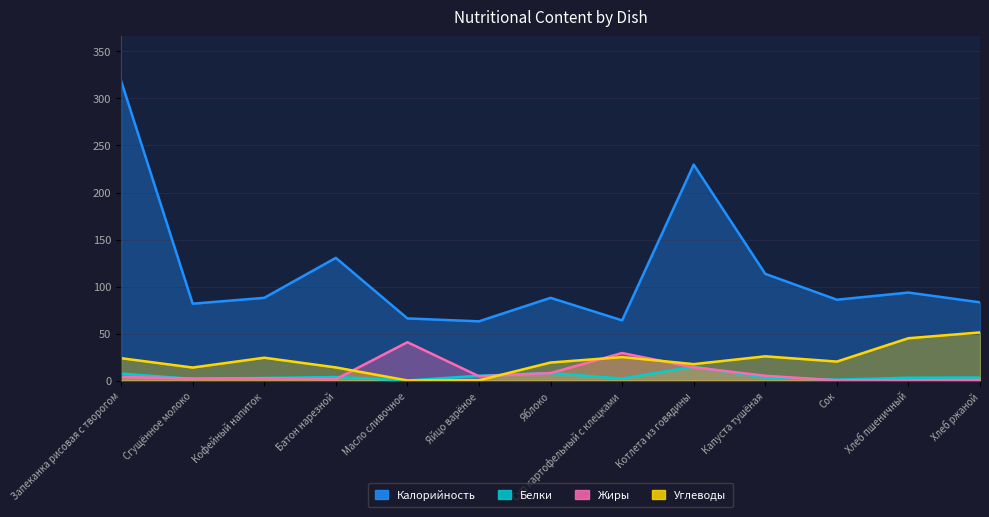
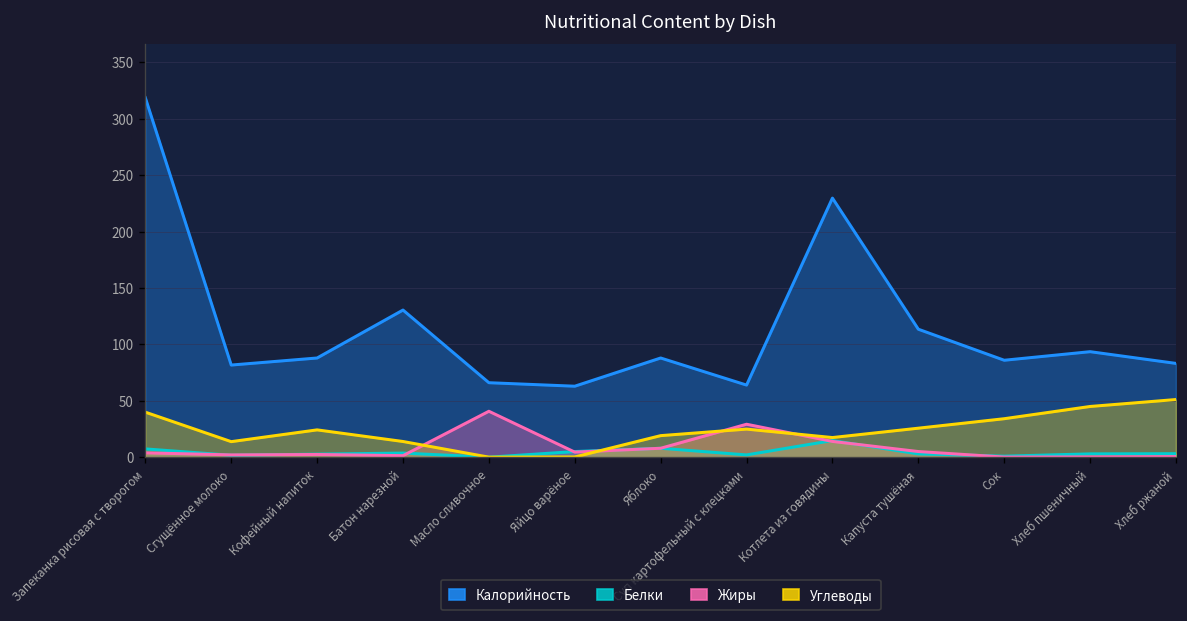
Углеводы, Запеканка рисовая с творогом: 20 -> 40
Углеводы, Сок: 20 -> 30
